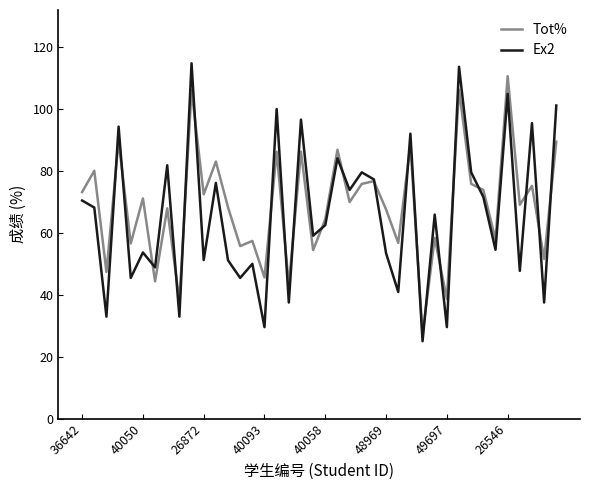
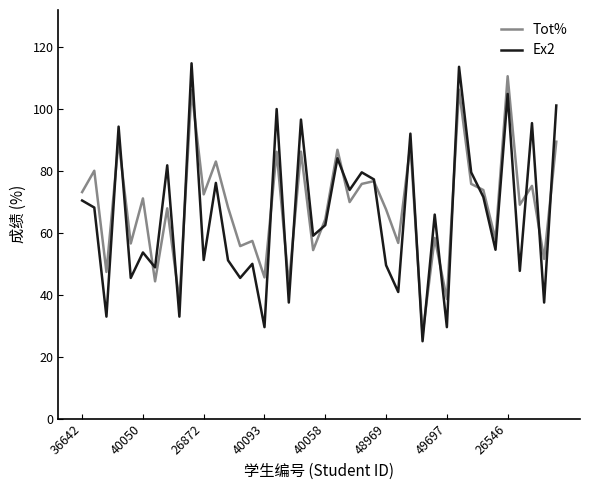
Ex2, 48969: 53 -> 50
